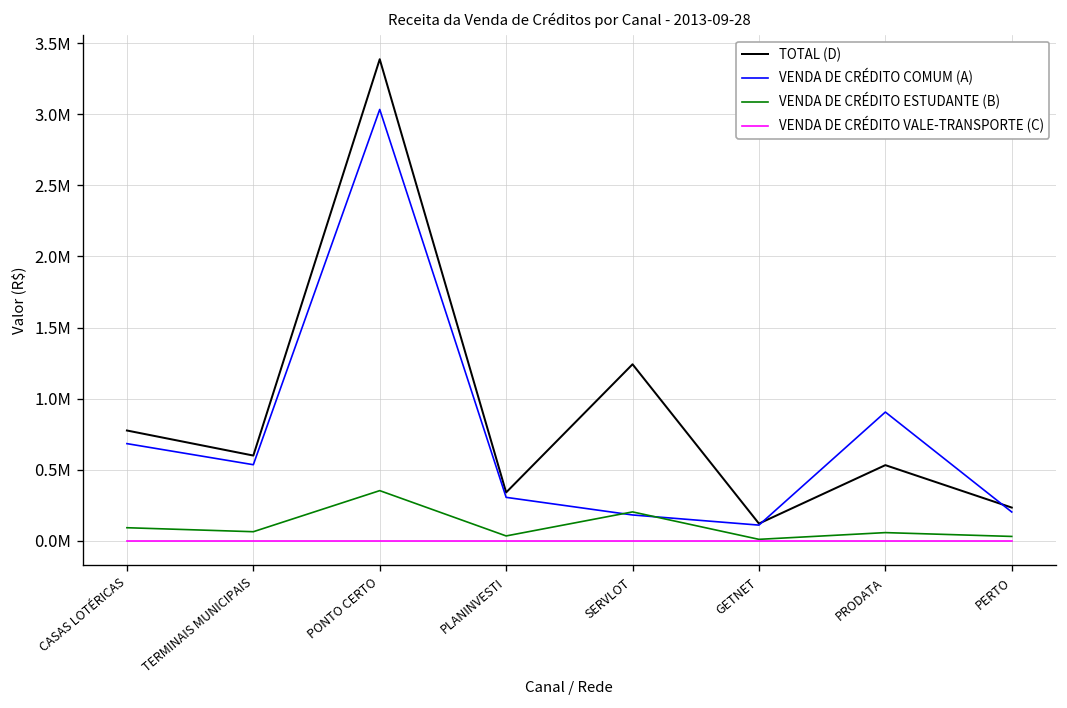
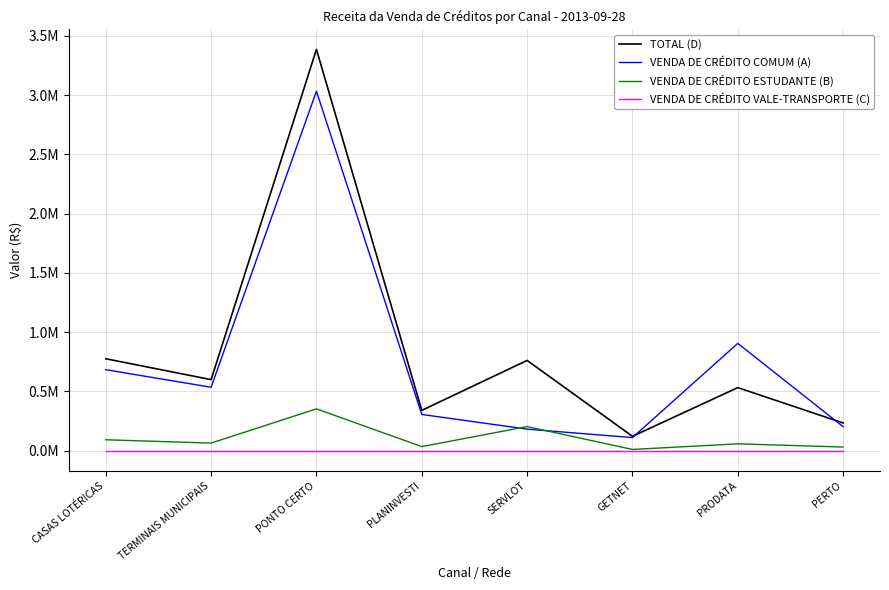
TOTAL (D), SERVLOT: 1240000 -> 760000
